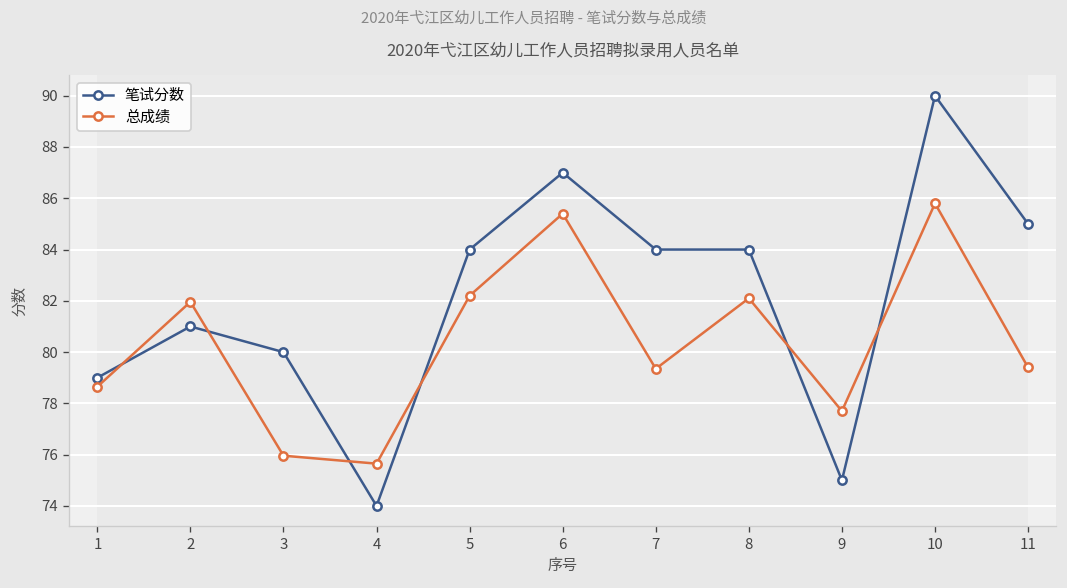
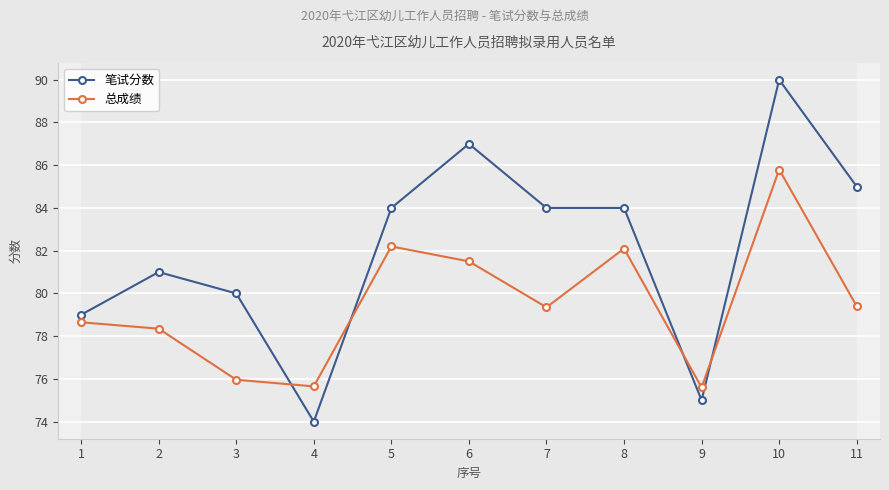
总成绩, 2: 82.0 -> 78.4
总成绩, 6: 85.4 -> 81.5
总成绩, 9: 77.7 -> 75.6
